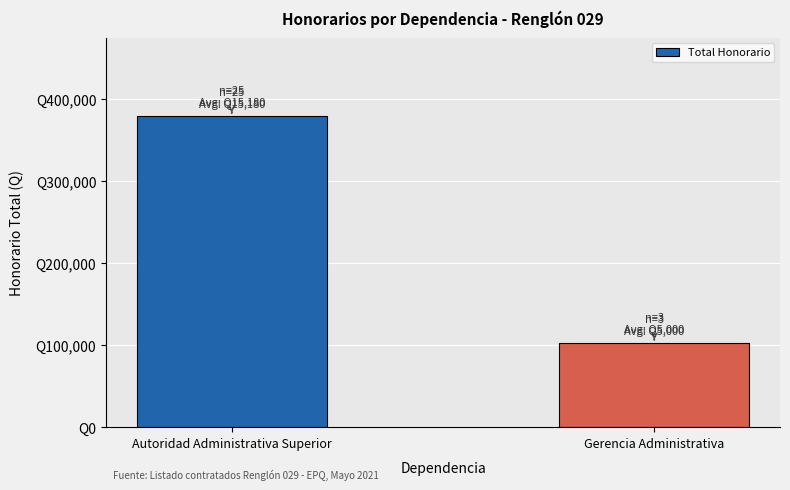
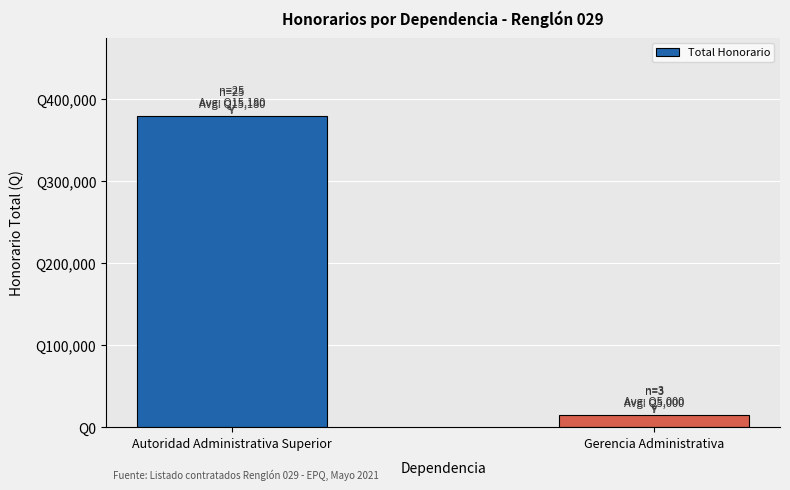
Gerencia Administrativa: Q100,000 -> Q20,000
